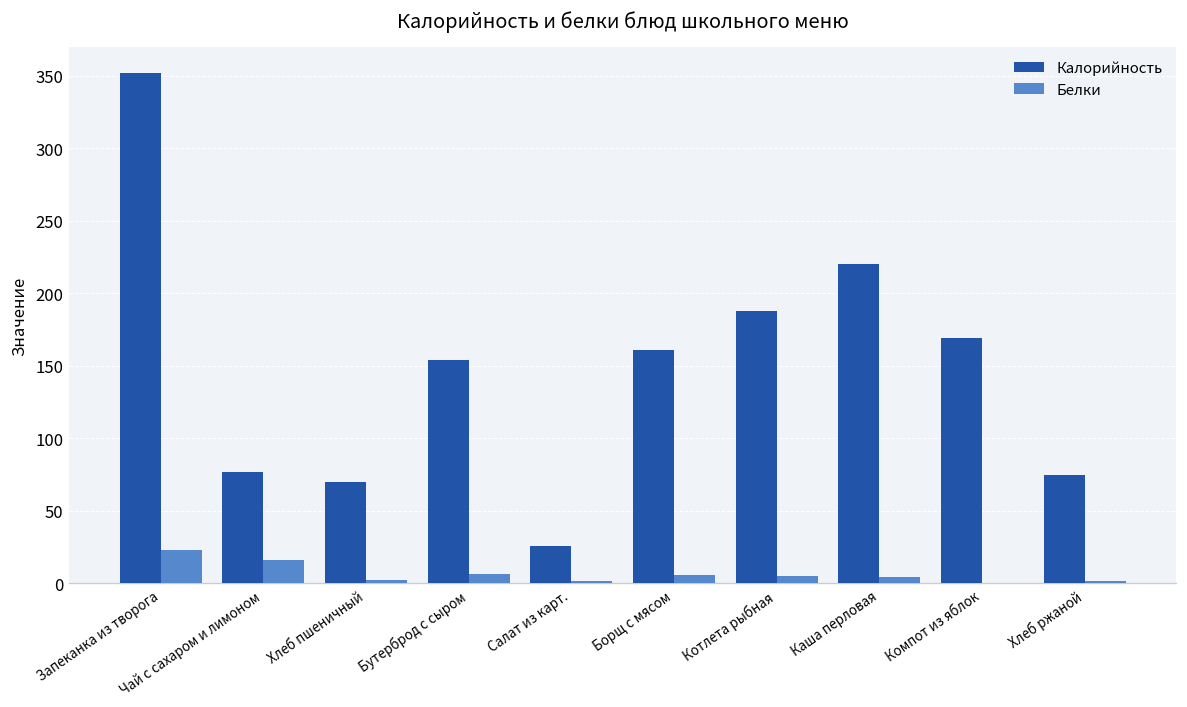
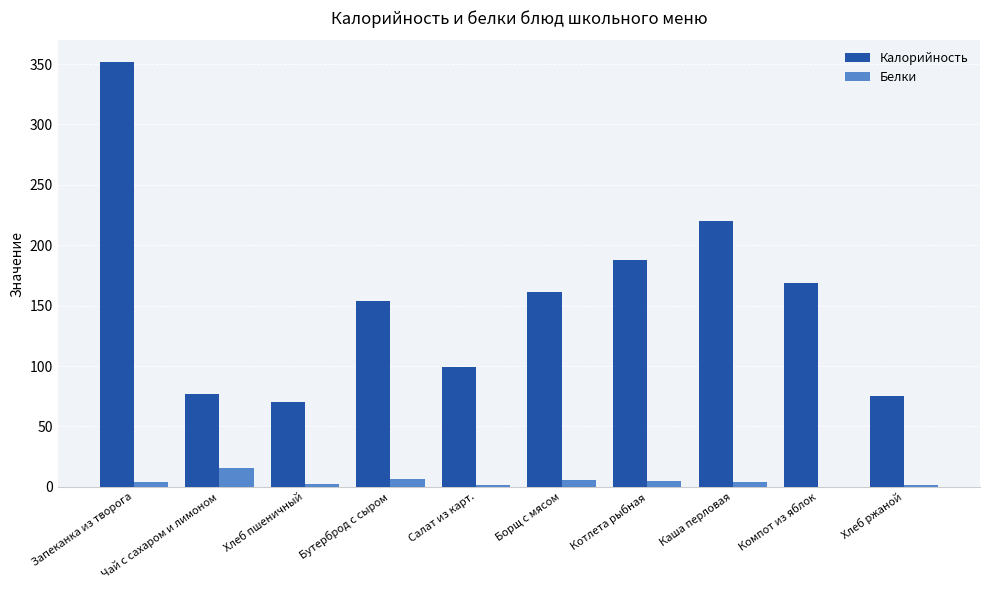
Белки, Запеканка из творога: 23 -> 4
Калорийность, Салат из карт.: 26 -> 99
